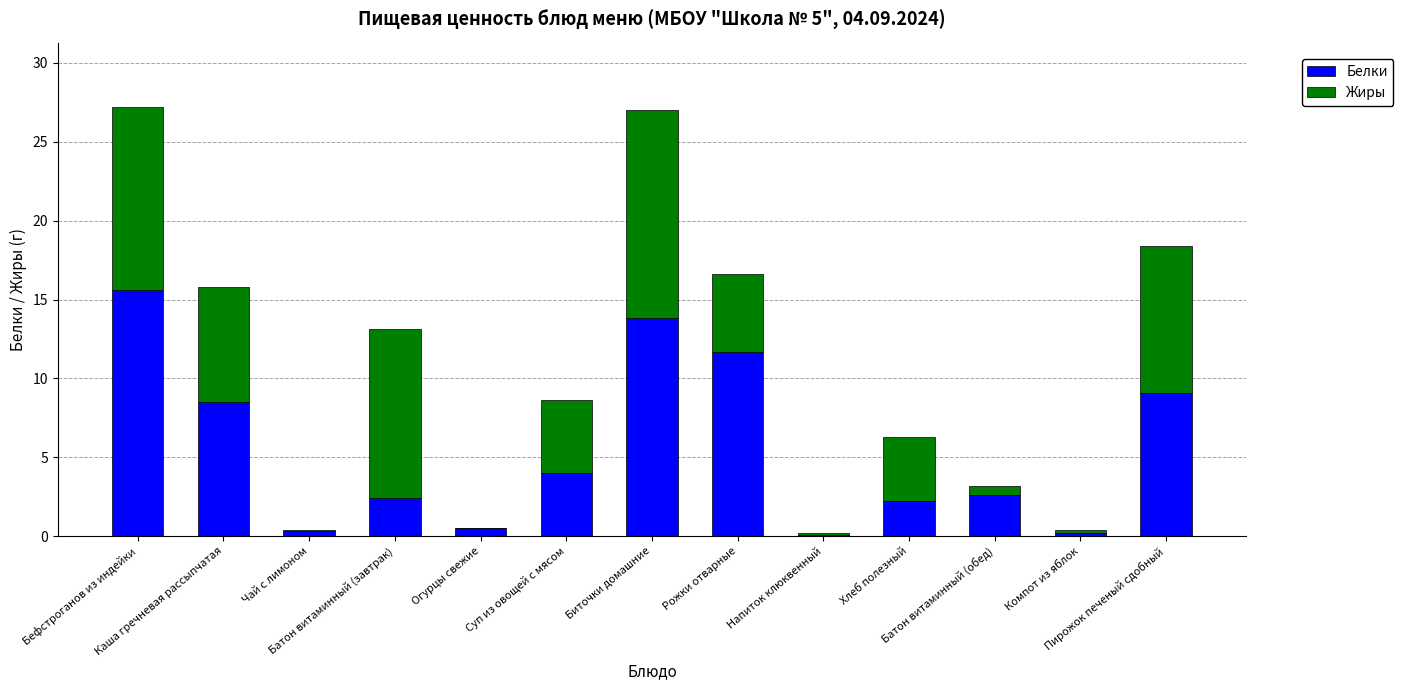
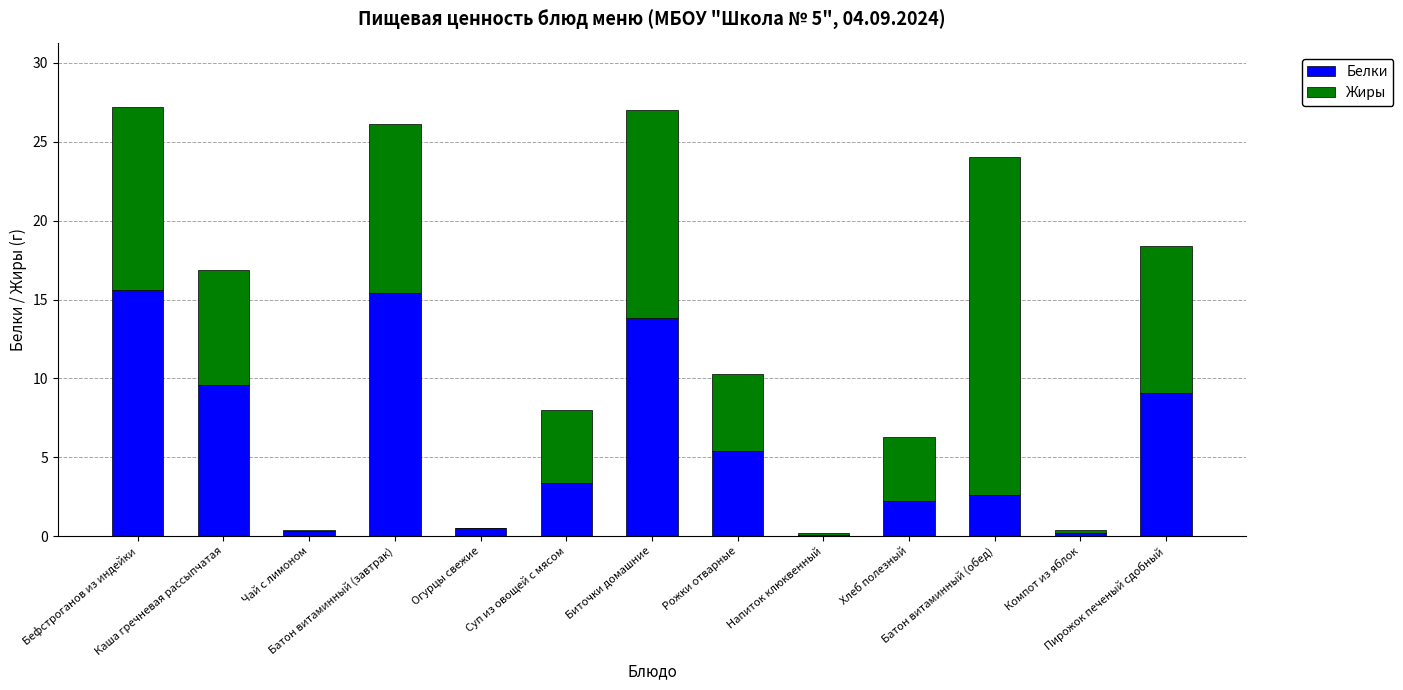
Белки, Каша гречневая рассыпчатая: 8.5 -> 9.6
Белки, Батон витаминный (завтрак): 2.4 -> 15.4
Белки, Суп из овощей с мясом: 4.0 -> 3.4
Белки, Рожки отварные: 11.7 -> 5.4
Жиры, Батон витаминный (обед): 0.6 -> 21.4
